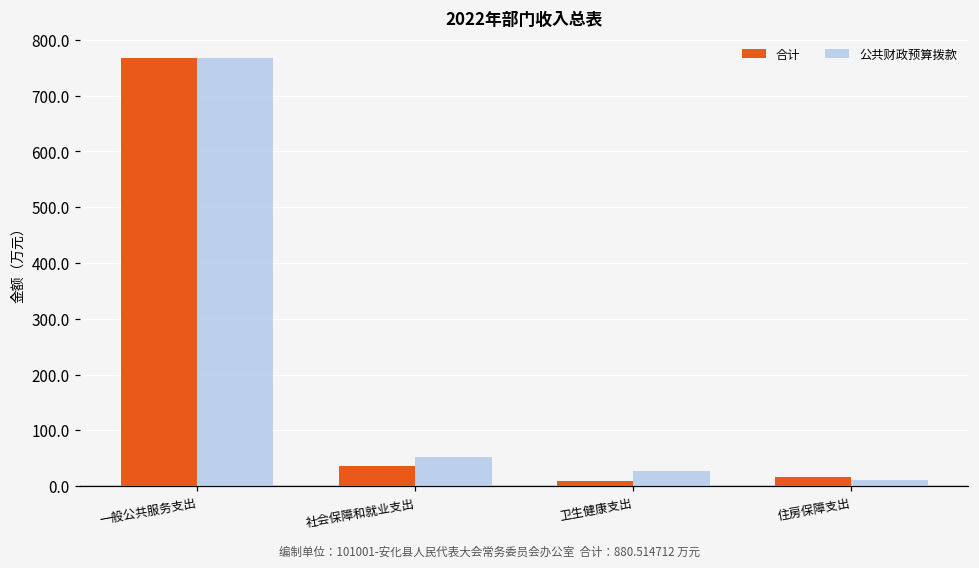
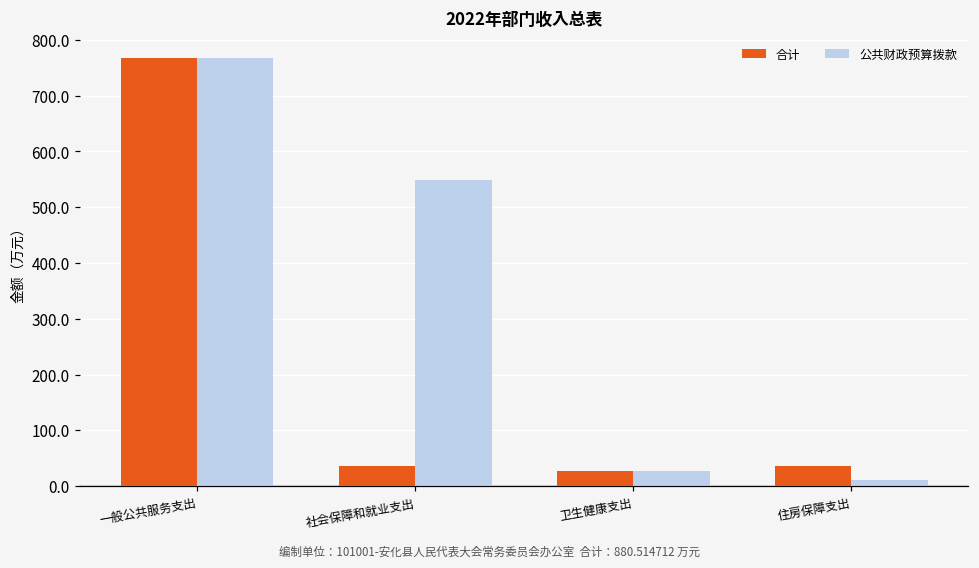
公共财政预算拨款, 社会保障和就业支出: 50 -> 550
合计, 卫生健康支出: 10 -> 30
合计, 住房保障支出: 20 -> 40
